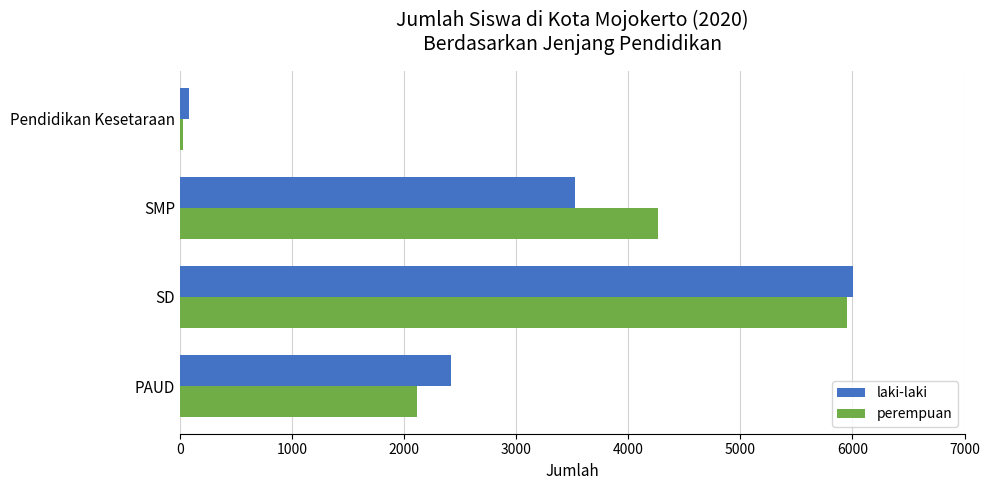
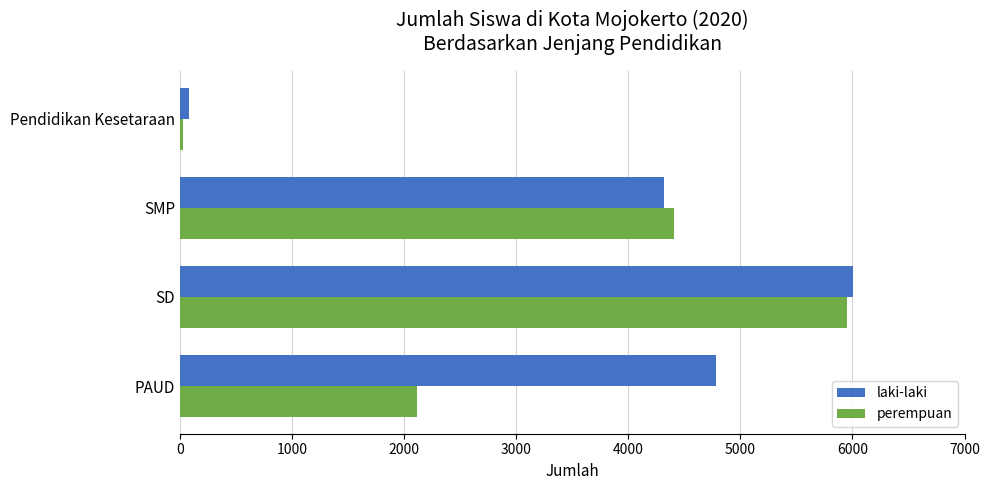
laki-laki, SMP: 3520 -> 4320
perempuan, SMP: 4260 -> 4410
laki-laki, PAUD: 2420 -> 4780
